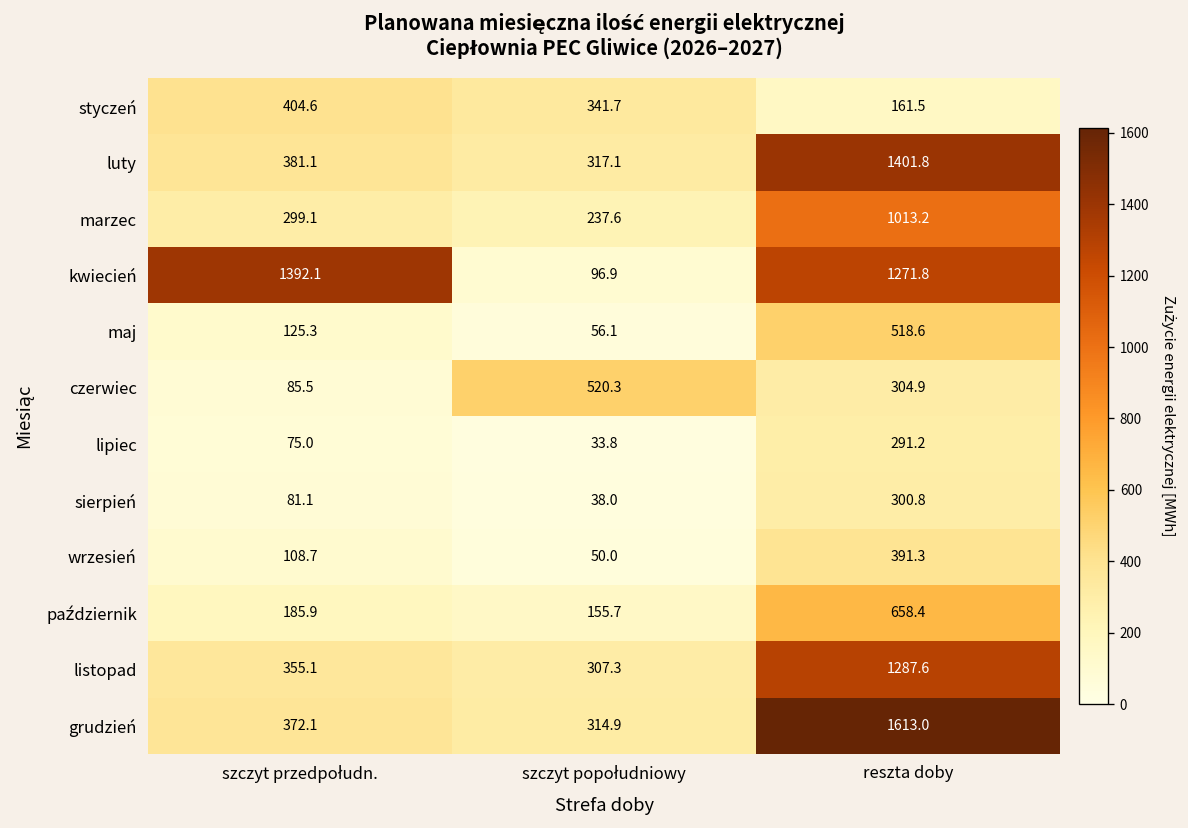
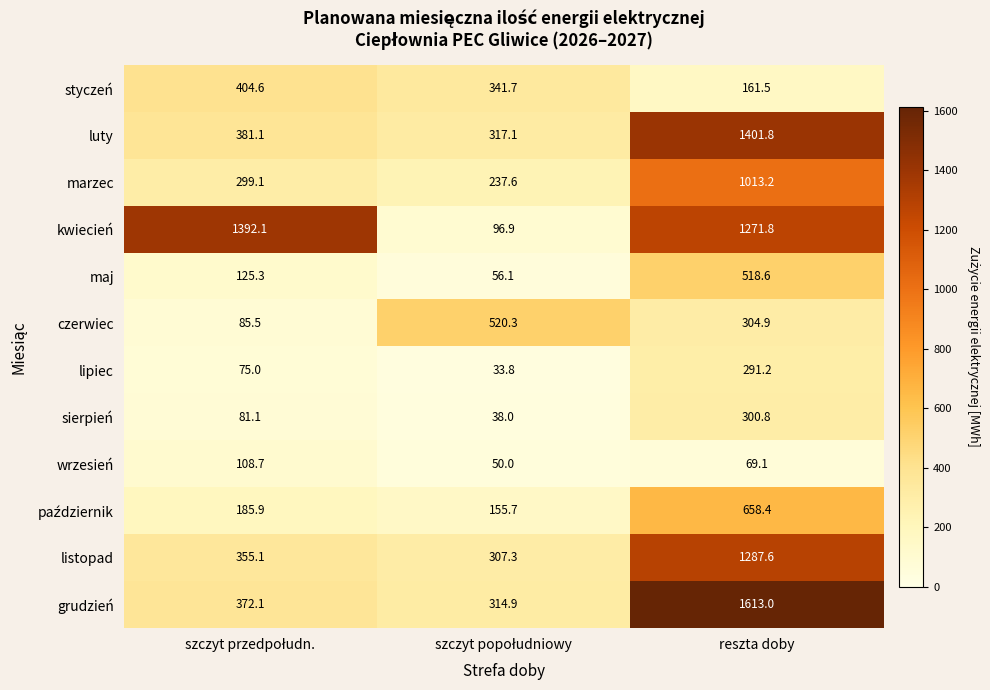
wrzesień, reszta doby: 391.3 -> 69.1
